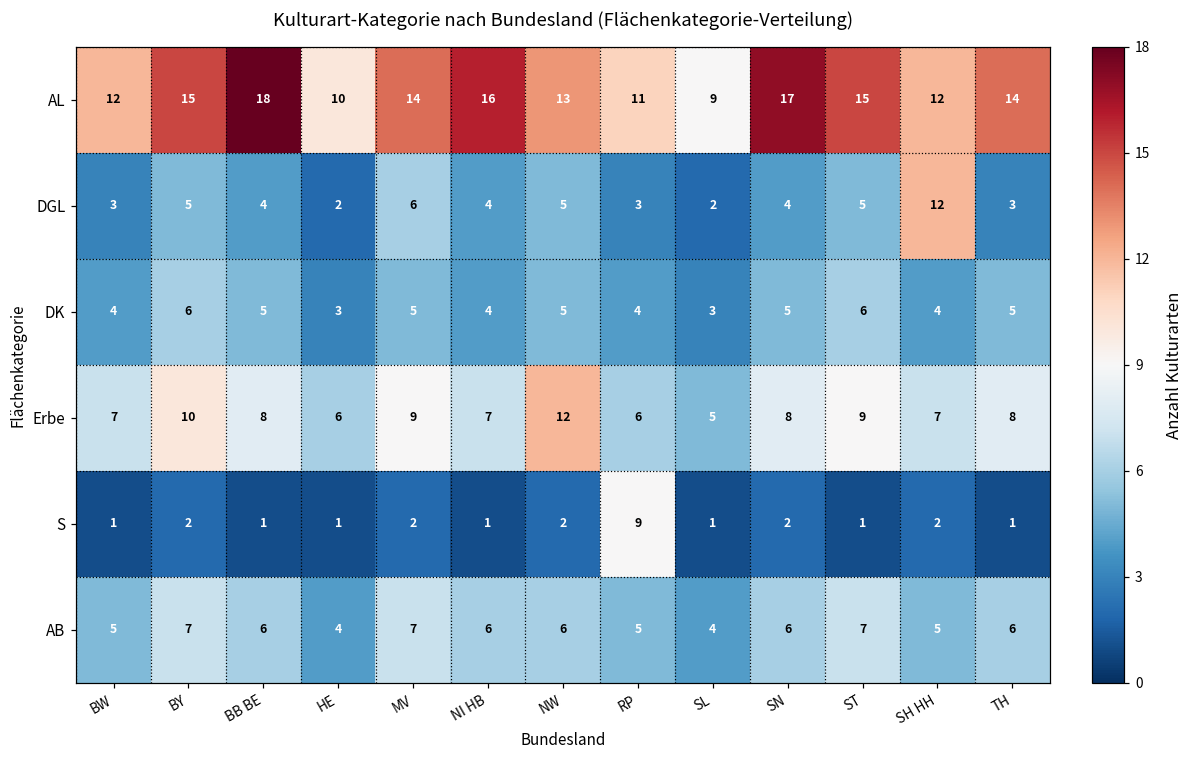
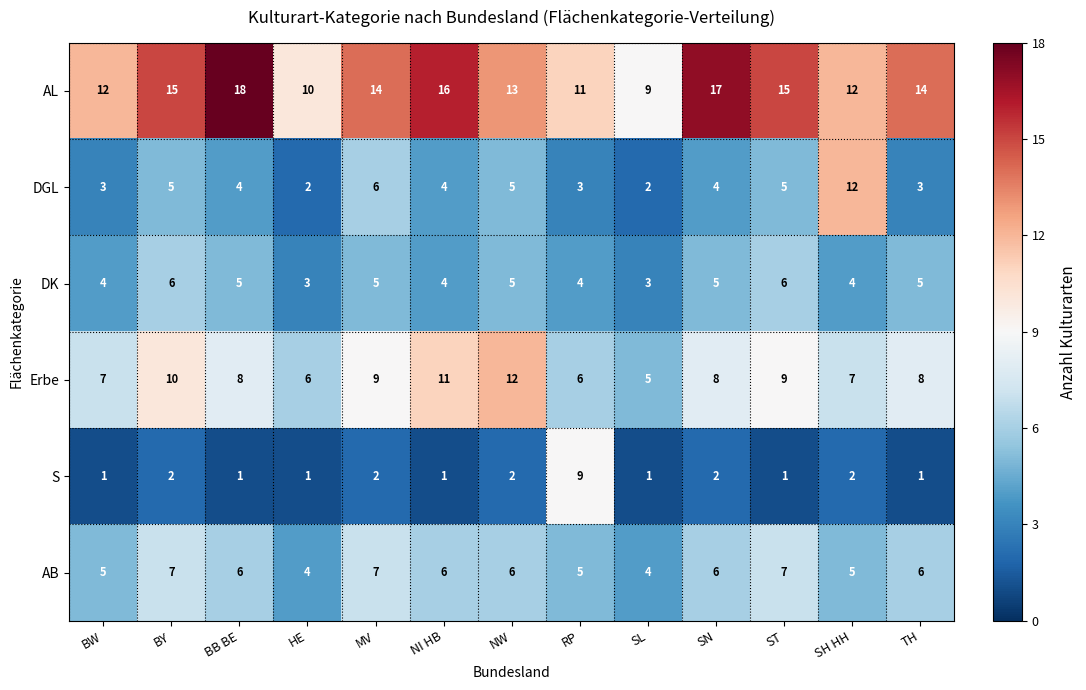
Erbe, NI HB: 7 -> 11
